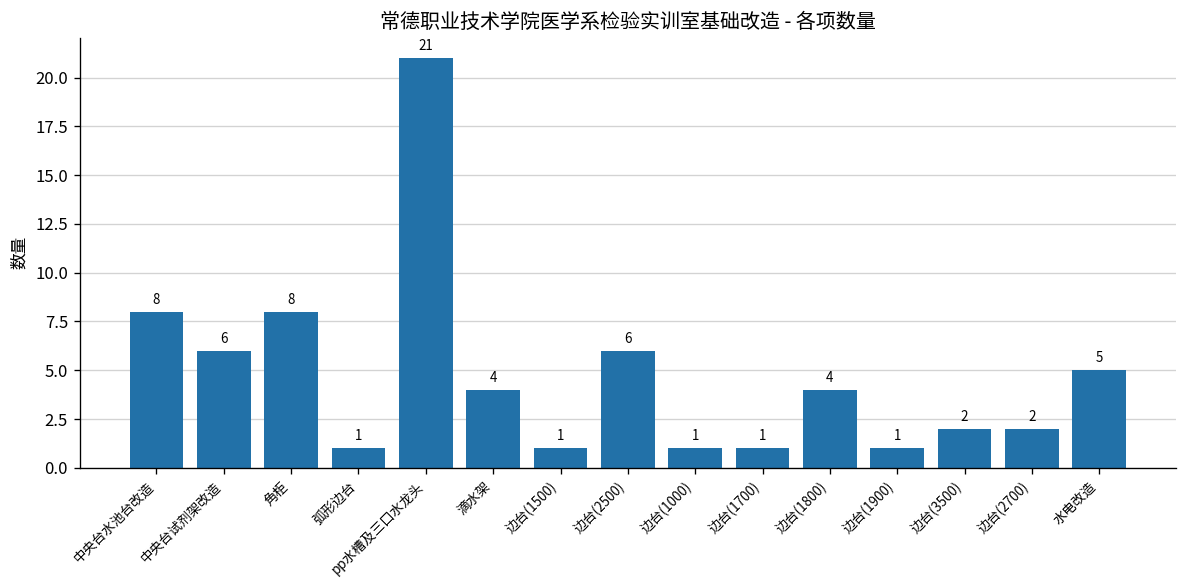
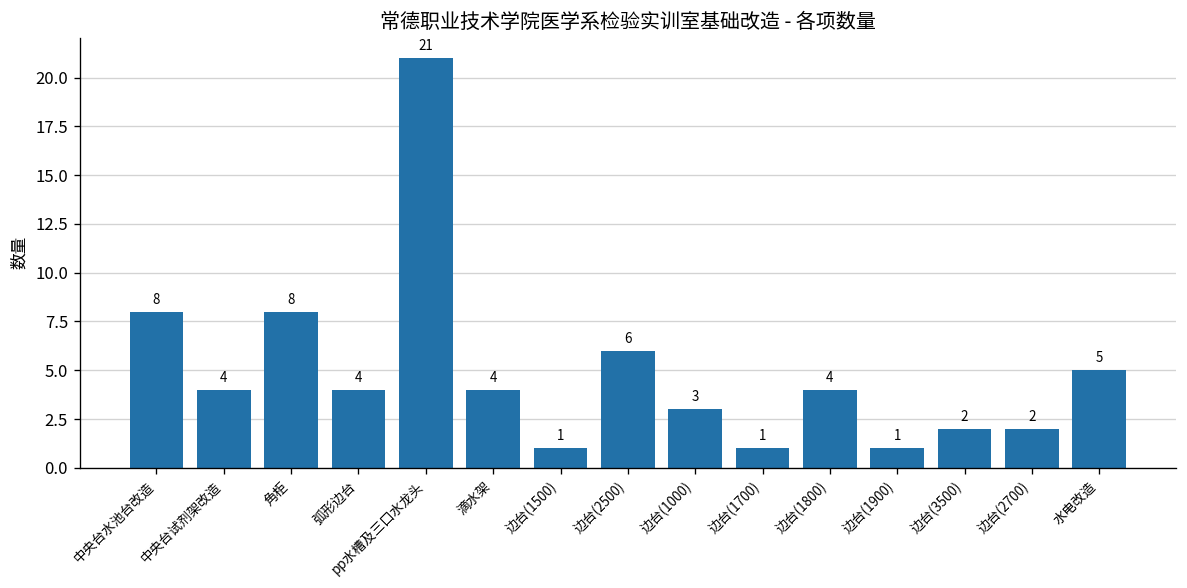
中央台试剂架改造: 6 -> 4
弧形边台: 1 -> 4
边台(1000): 1 -> 3
